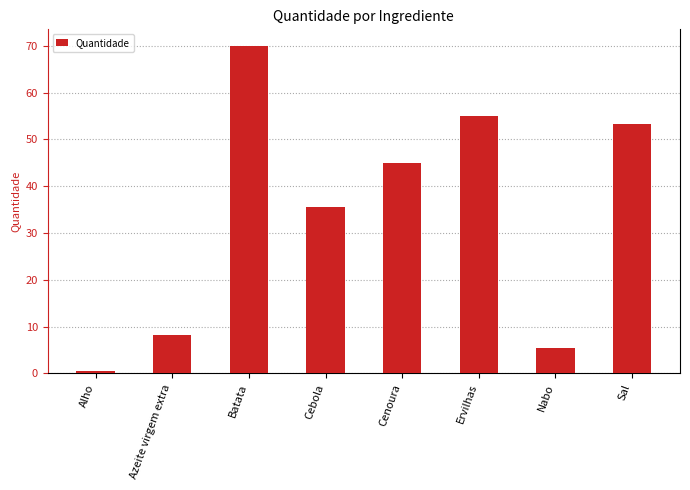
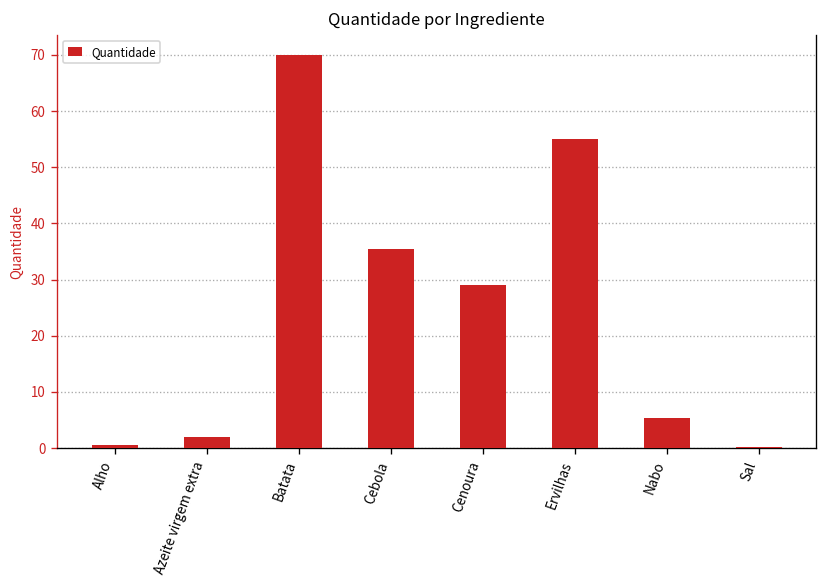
Azeite virgem extra: 8 -> 2
Cenoura: 45 -> 29
Sal: 53 -> 0
